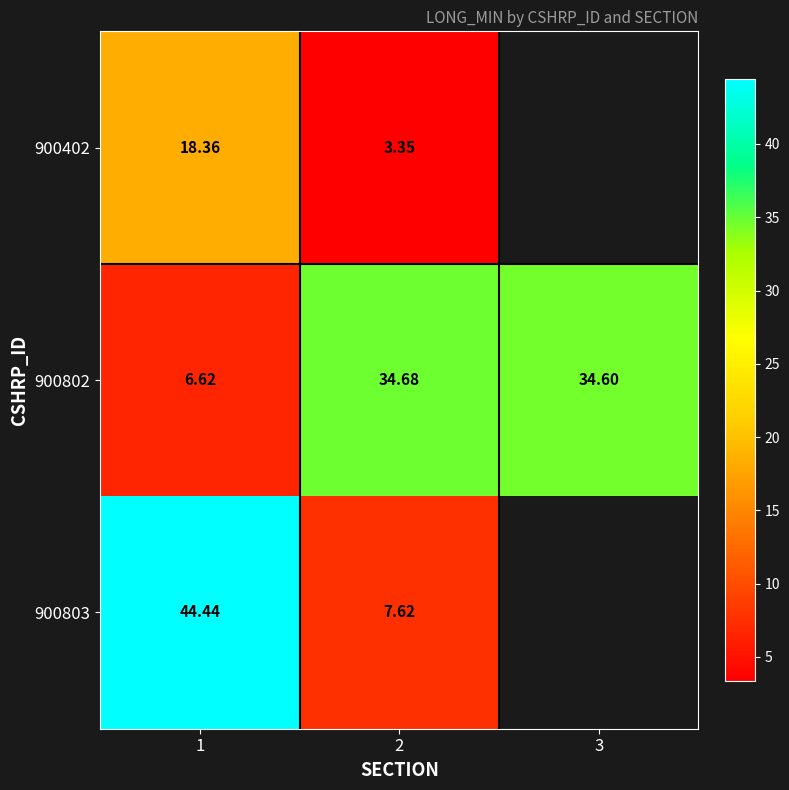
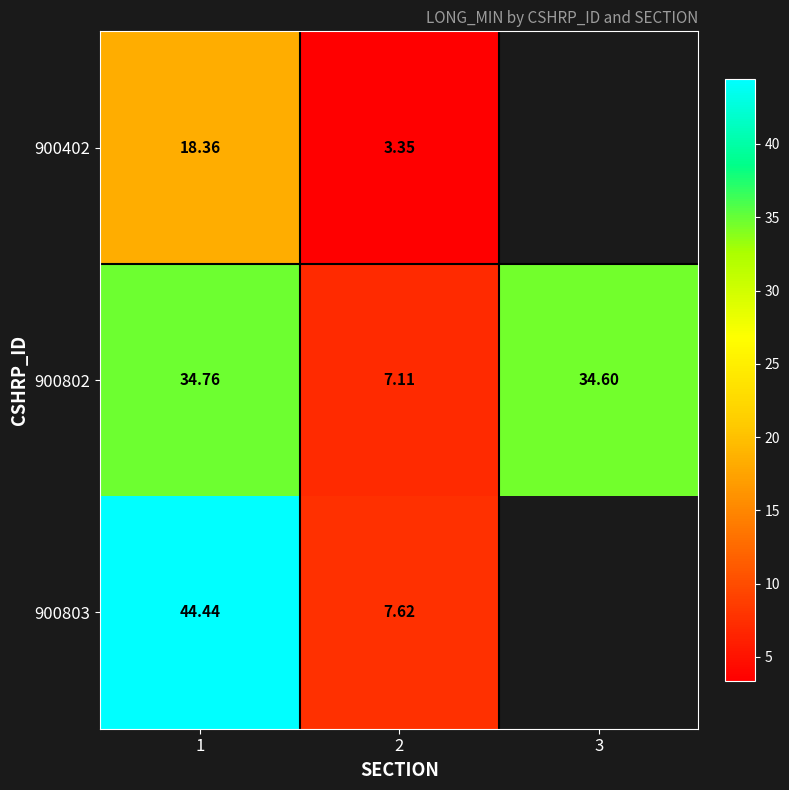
900802, 1: 6.62 -> 34.76
900802, 2: 34.68 -> 7.11
